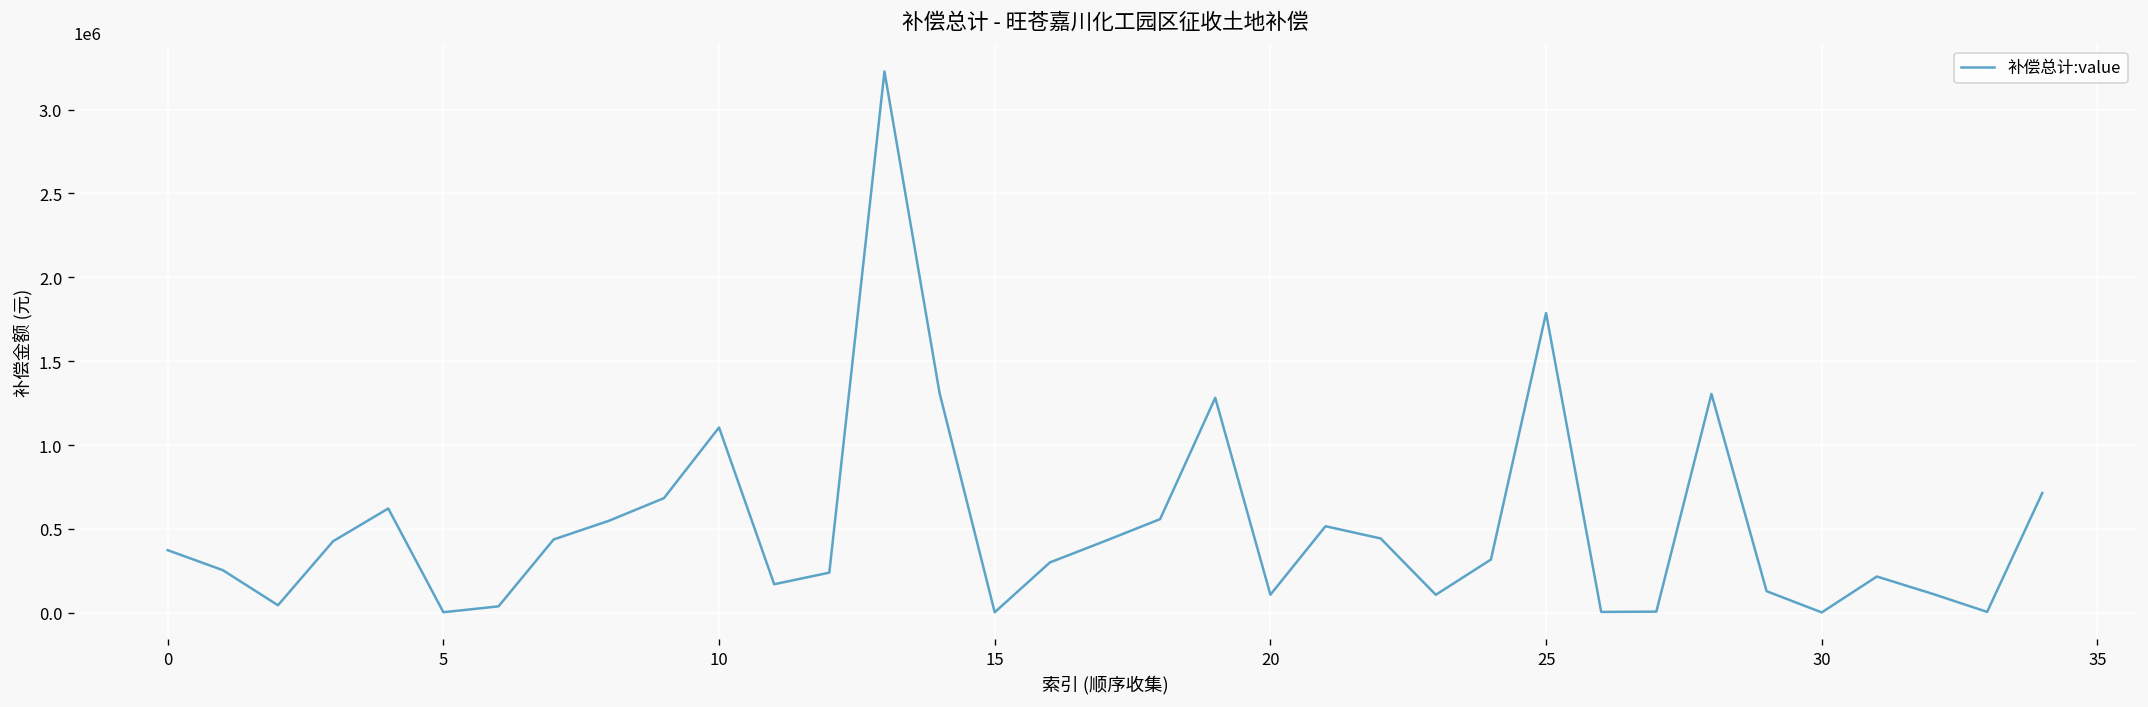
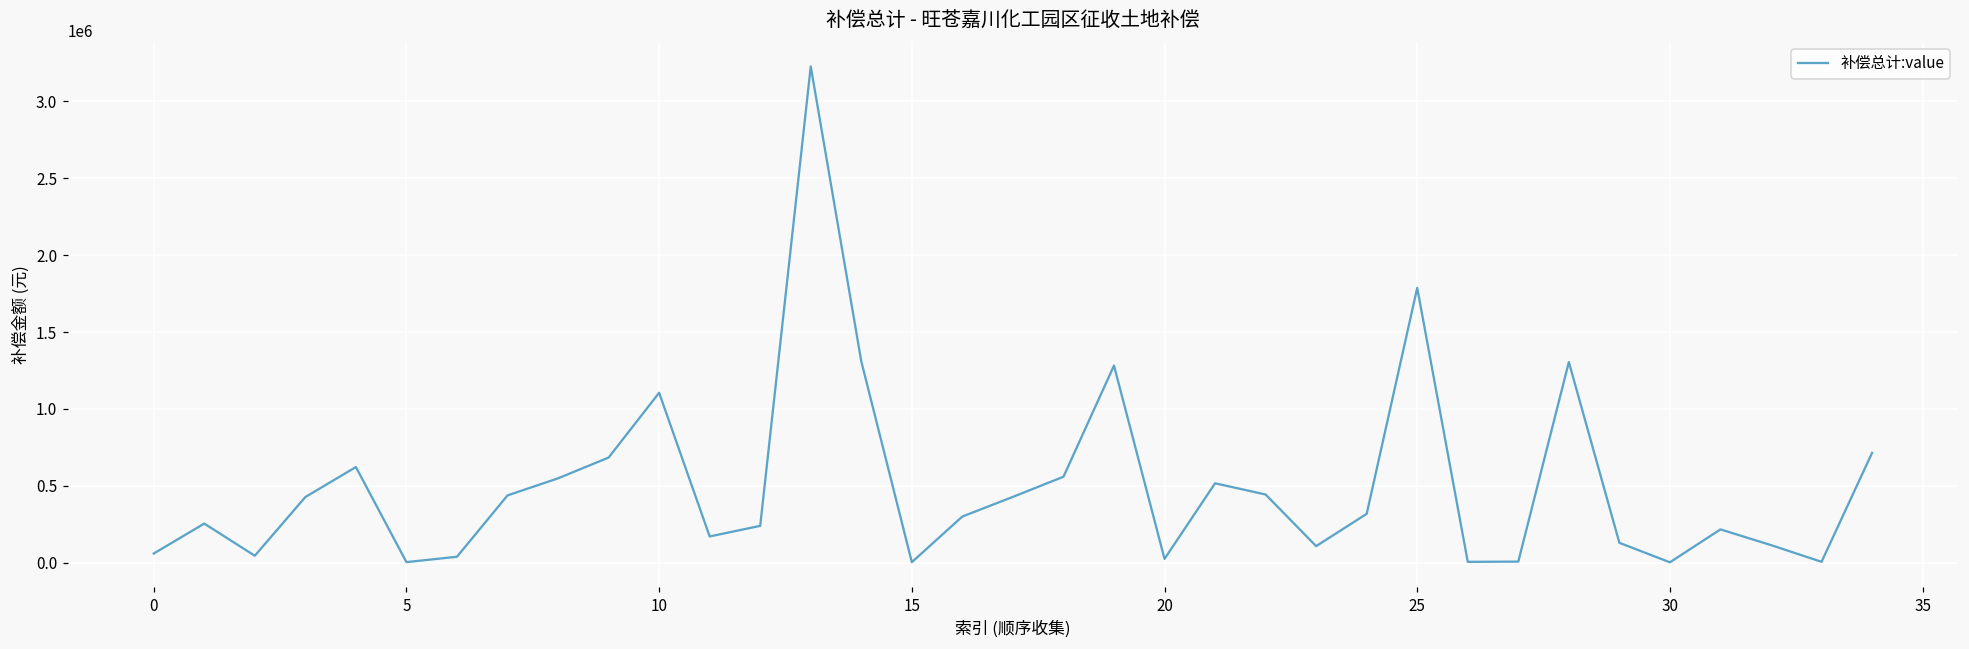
0: 370000 -> 60000
20: 110000 -> 20000
